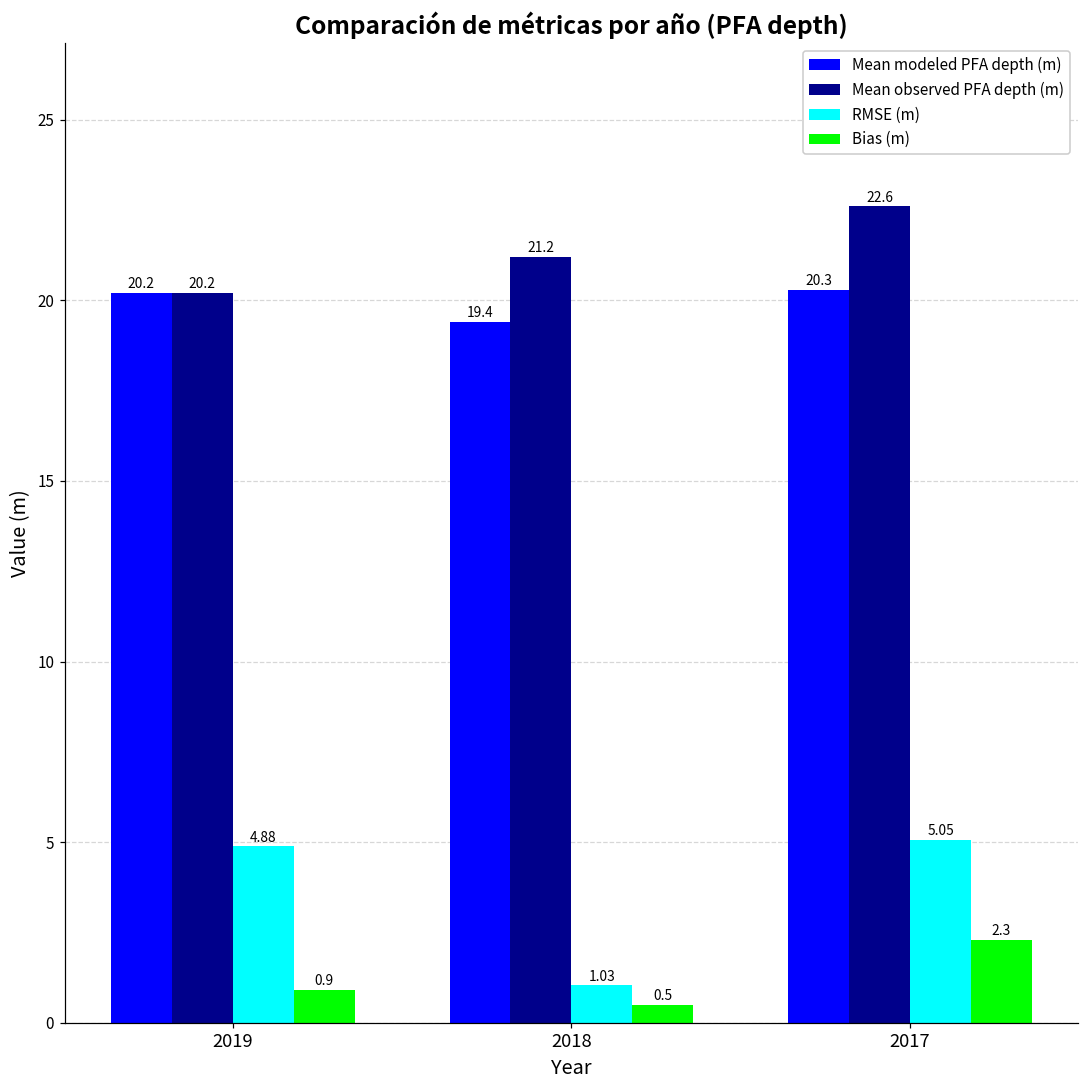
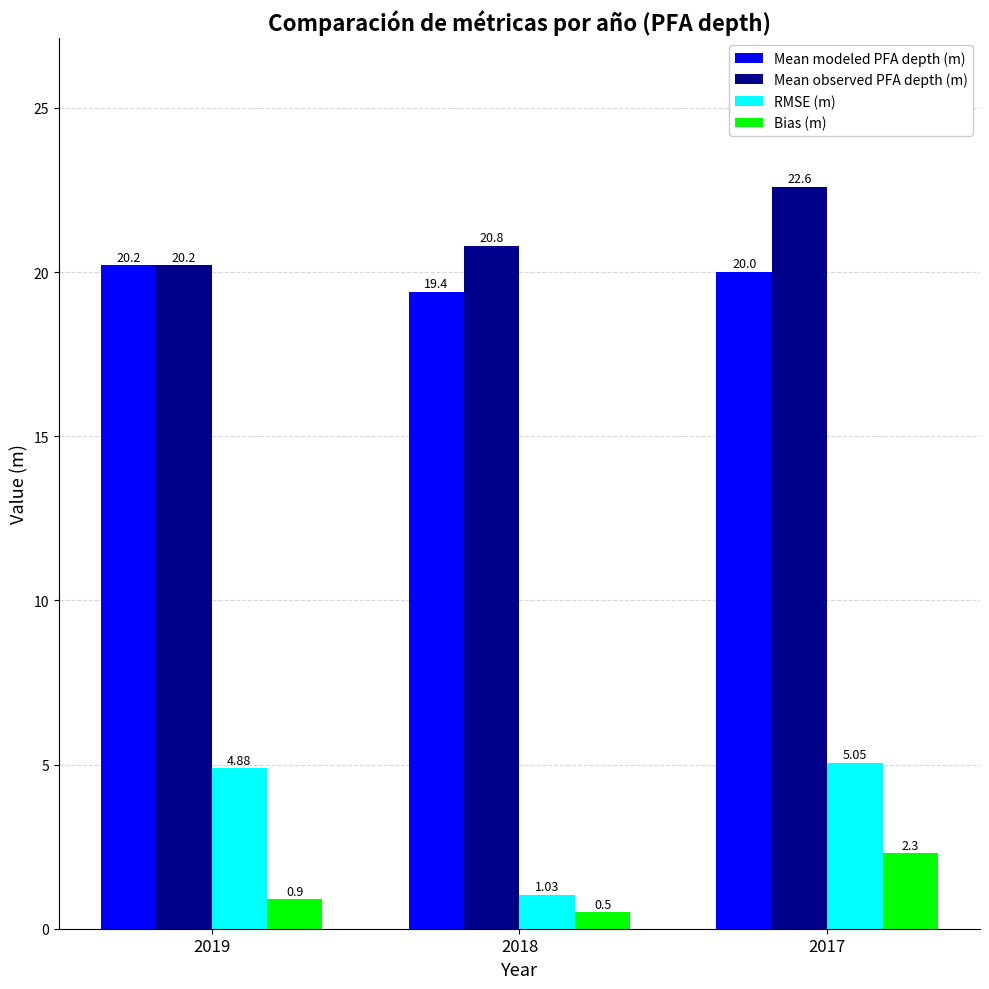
Mean observed PFA depth (m), 2018: 21.2 -> 20.8
Mean modeled PFA depth (m), 2017: 20.3 -> 20.0
